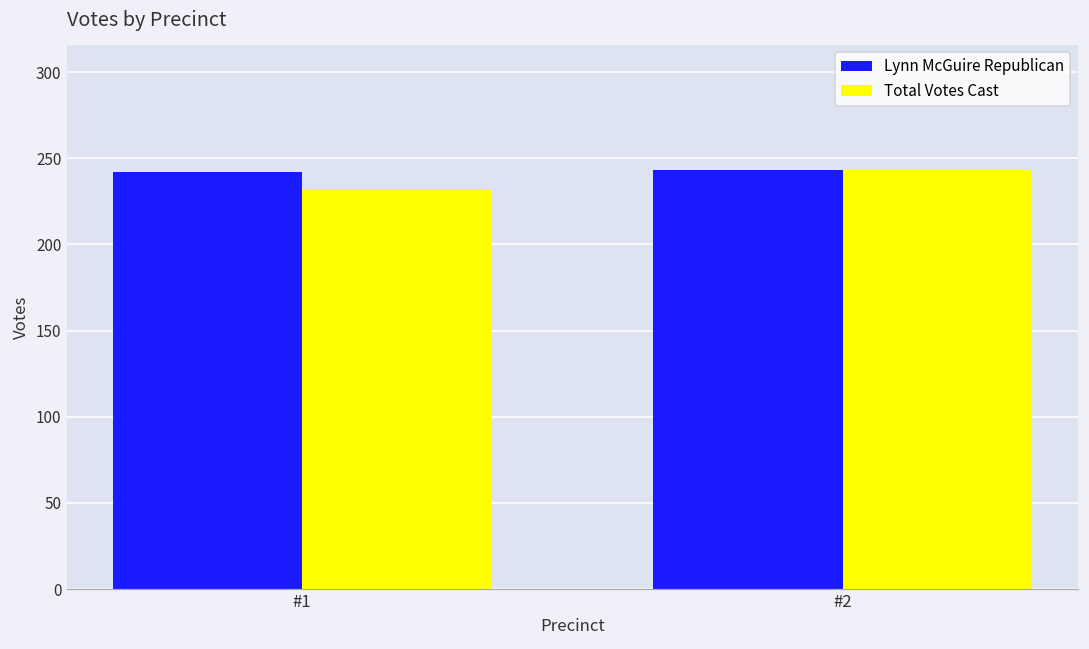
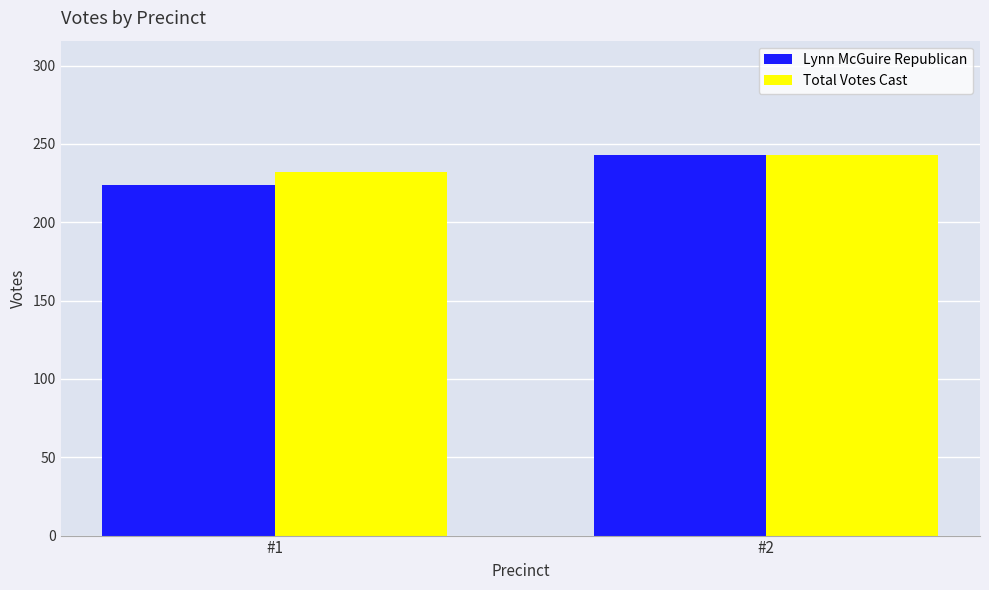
Lynn McGuire Republican, #1: 242 -> 224
